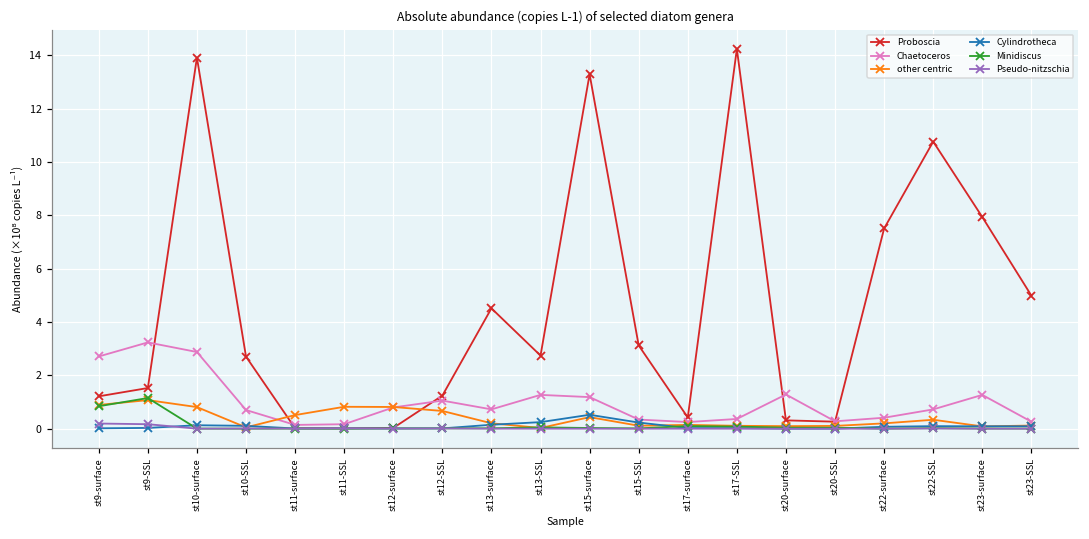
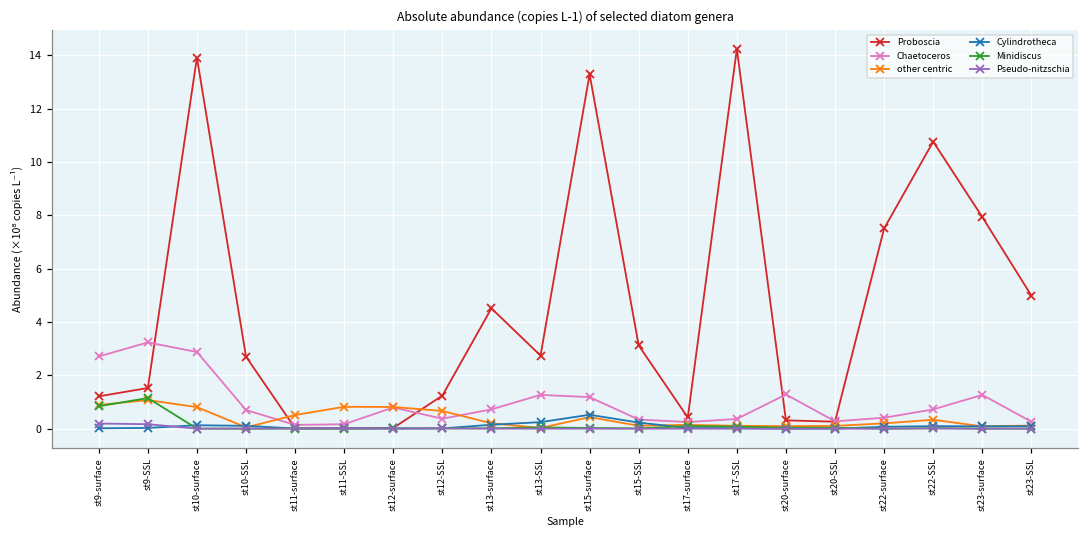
Chaetoceros, st12-SSL: 1.1 -> 0.4
